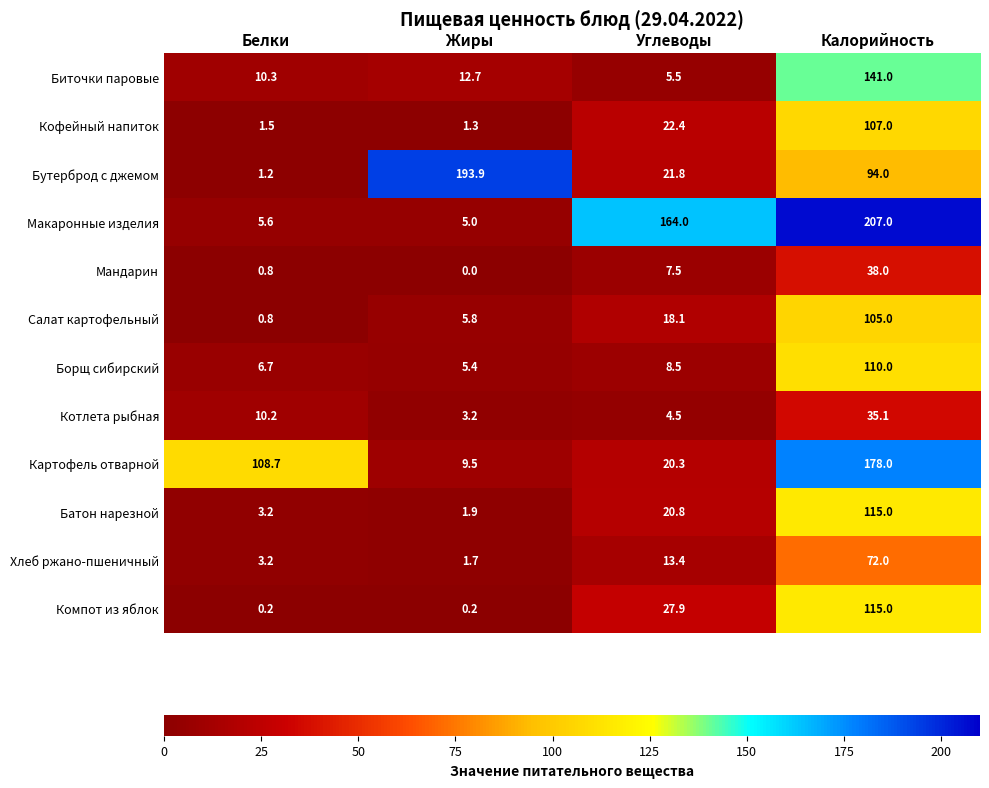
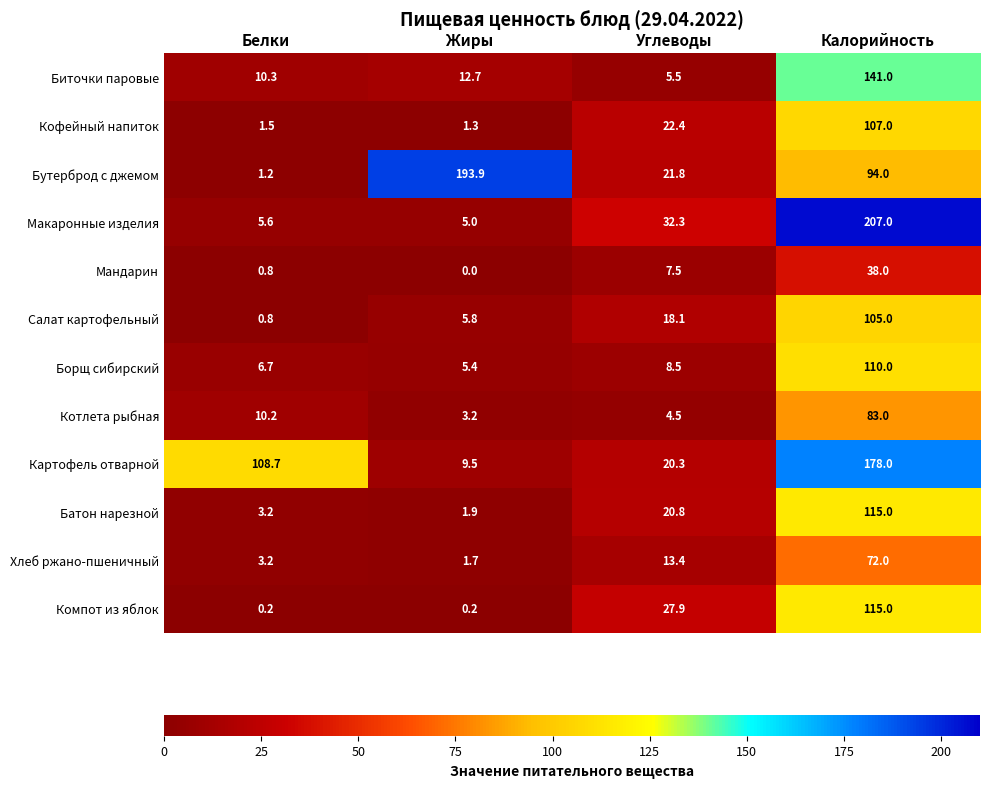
Макаронные изделия, Углеводы: 164.0 -> 32.3
Котлета рыбная, Калорийность: 35.1 -> 83.0
